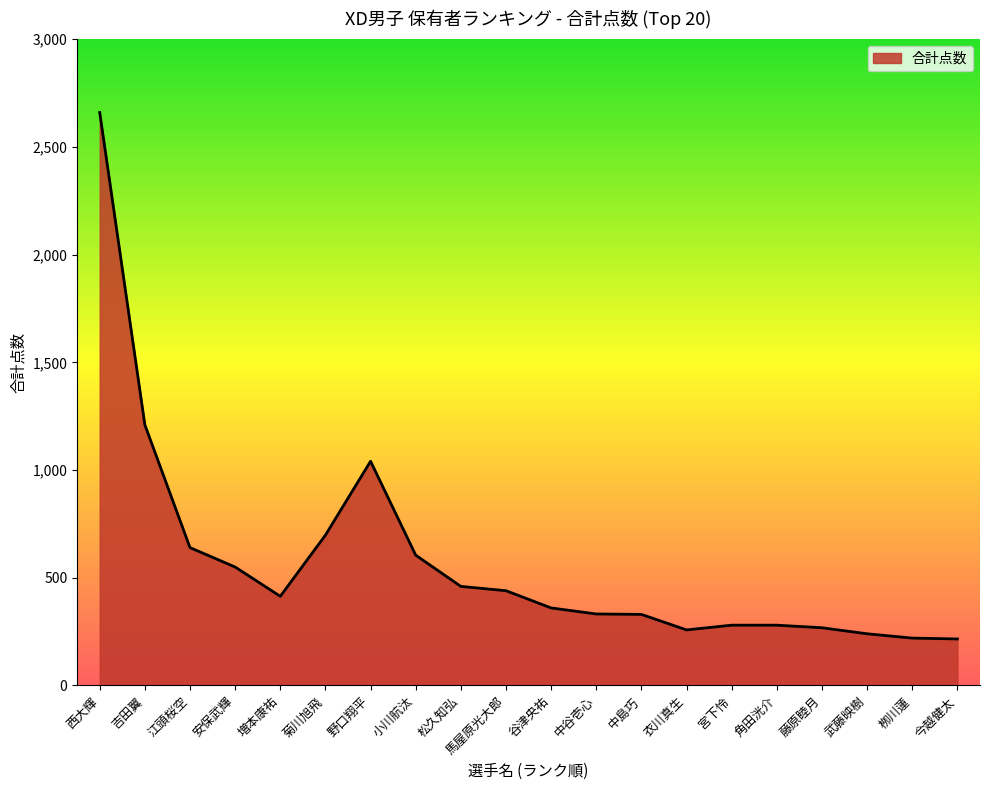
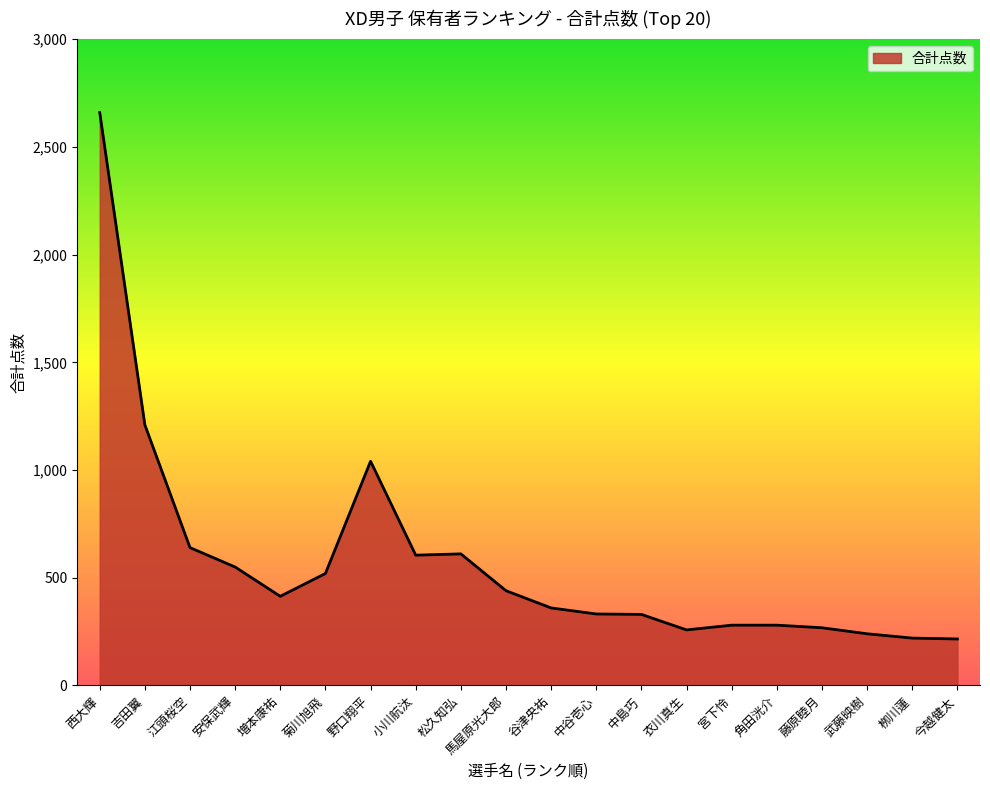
菊川旭飛: 700 -> 520
松久知弘: 460 -> 610
